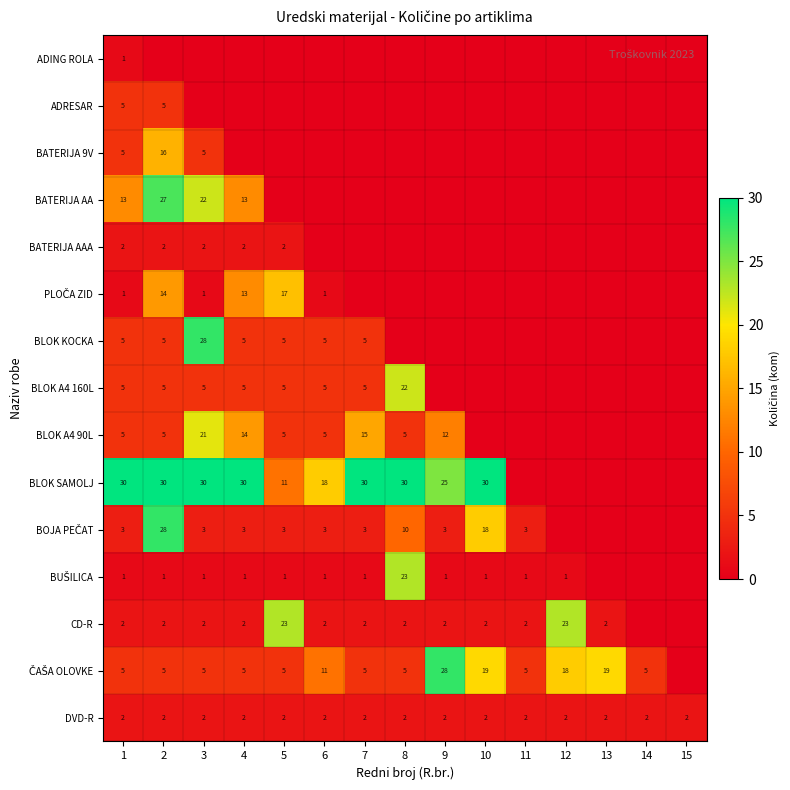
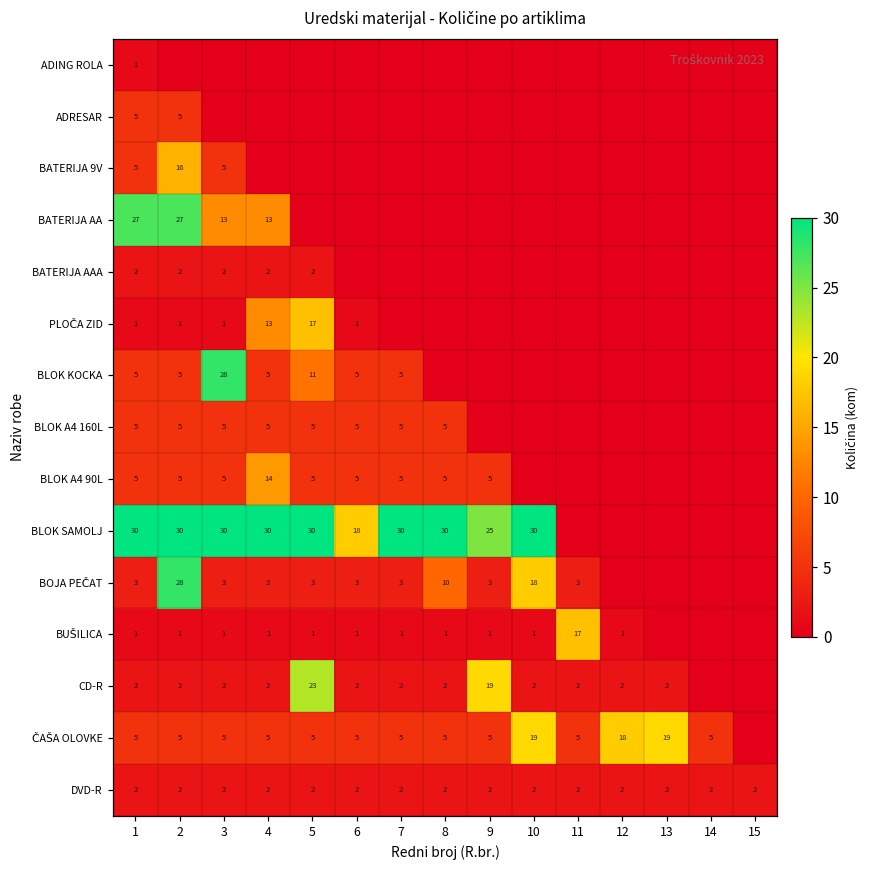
BATERIJA AA, 1: 13 -> 27
BATERIJA AA, 3: 22 -> 13
PLOČA ZID, 2: 14 -> 1
BLOK KOCKA, 5: 5 -> 11
BLOK A4 160L, 8: 22 -> 5
BLOK A4 90L, 3: 21 -> 5
BLOK A4 90L, 7: 15 -> 5
BLOK A4 90L, 9: 12 -> 5
BLOK SAMOLJ, 5: 11 -> 30
BUŠILICA, 8: 23 -> 1
BUŠILICA, 11: 1 -> 17
CD-R, 9: 2 -> 19
CD-R, 12: 23 -> 2
ČAŠA OLOVKE, 6: 11 -> 5
ČAŠA OLOVKE, 9: 28 -> 5
